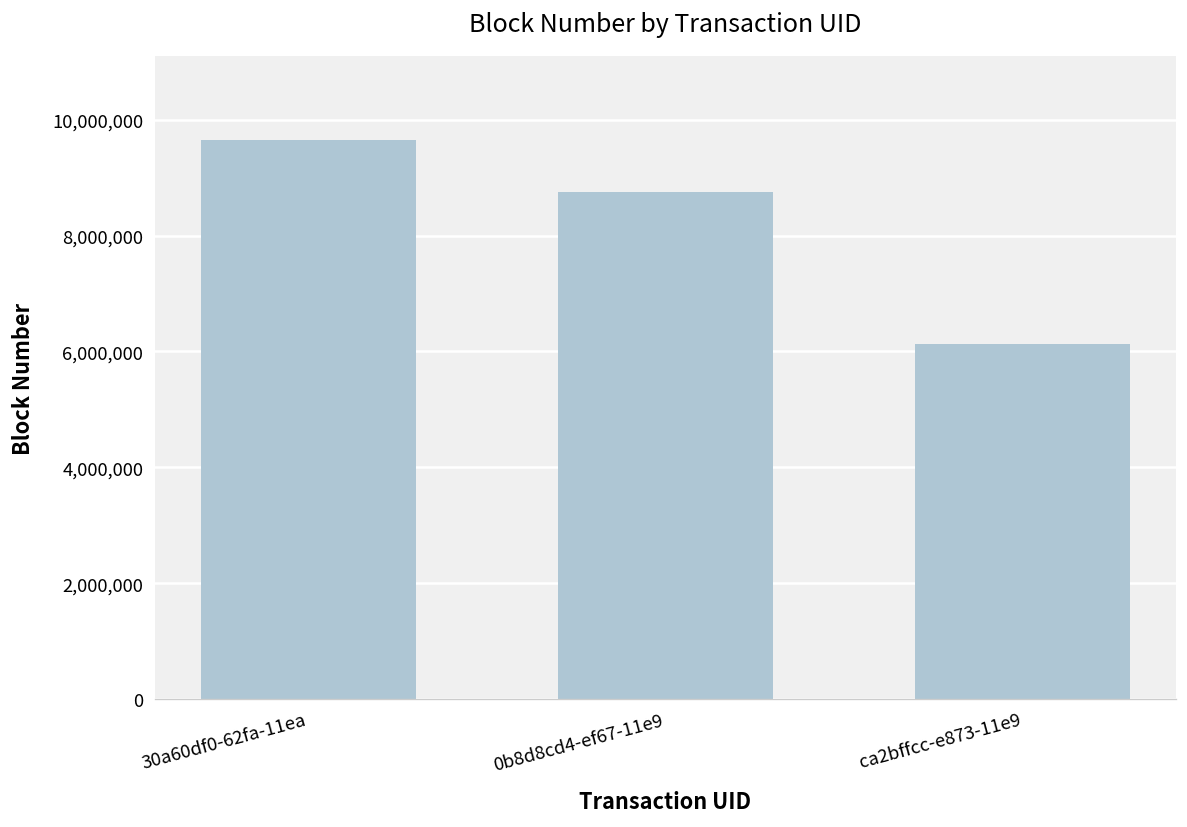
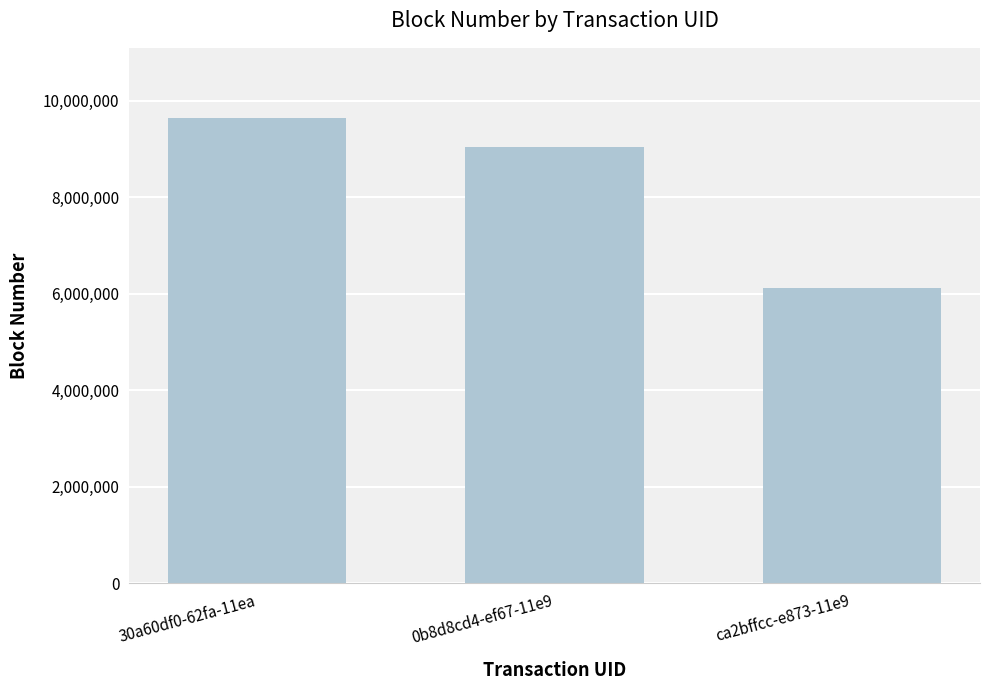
0b8d8cd4-ef67-11e9: 8,700,000 -> 9,000,000
